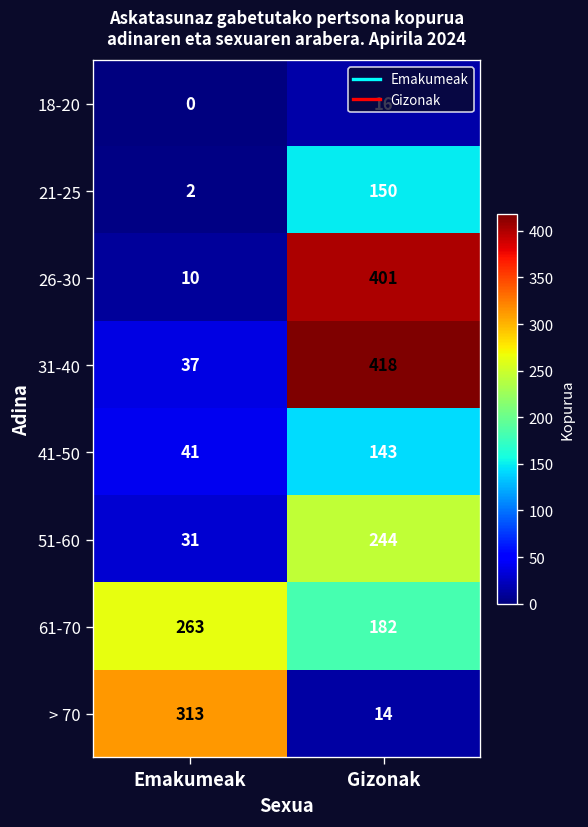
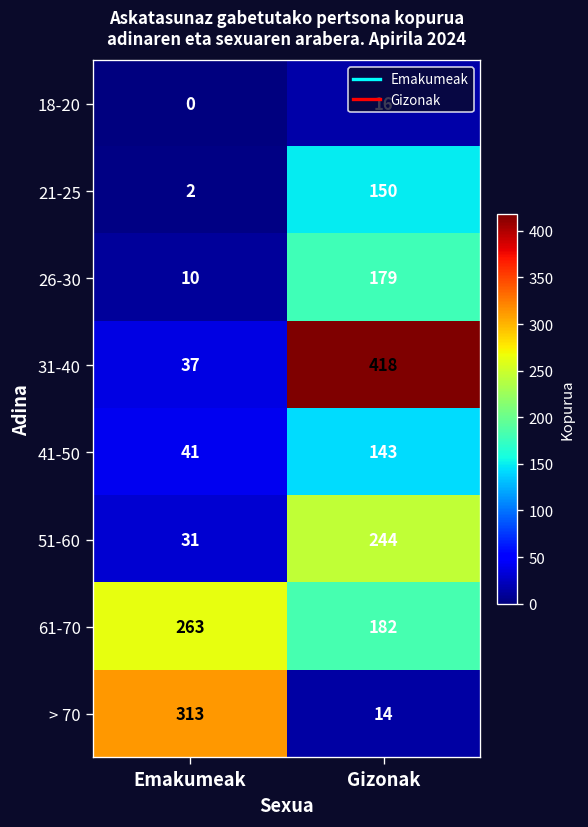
26-30, Gizonak: 401 -> 179
